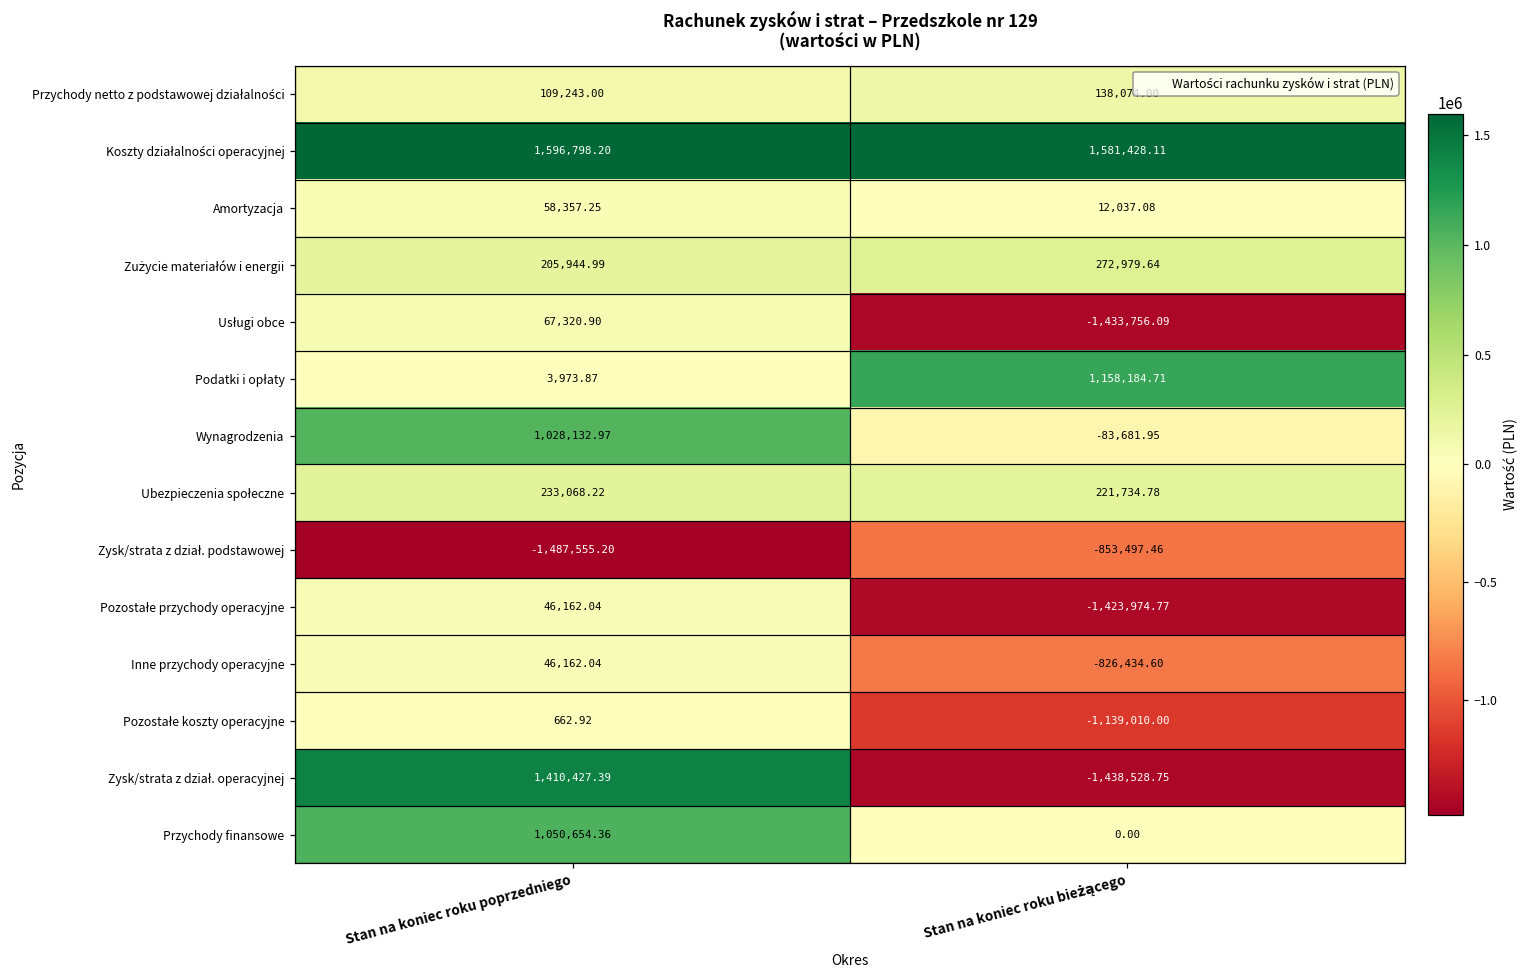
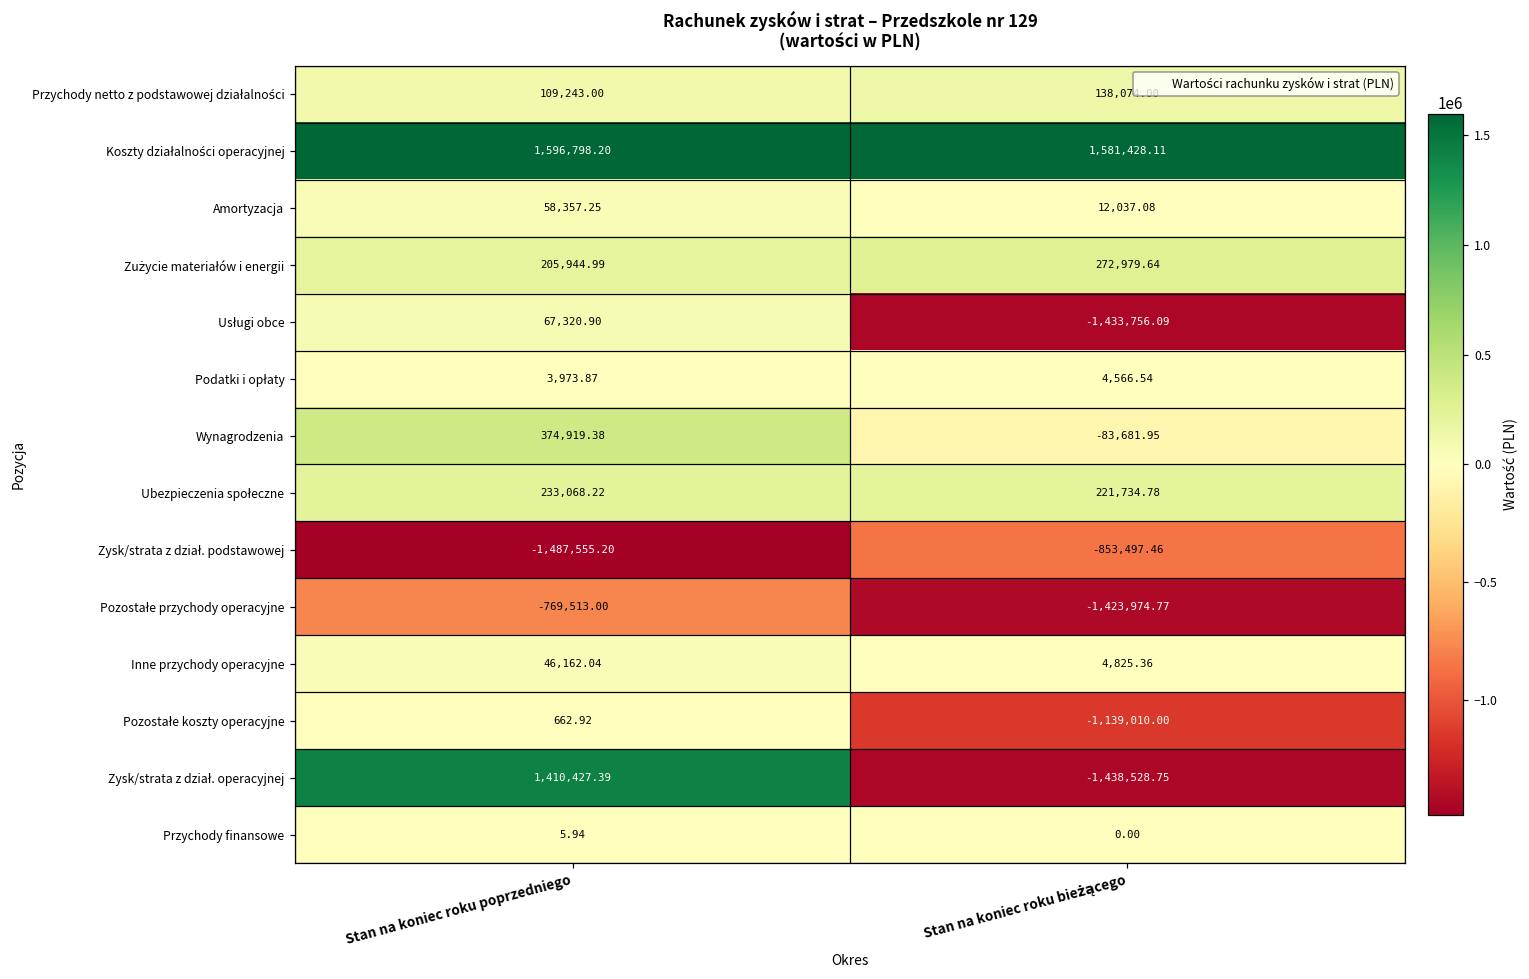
Podatki i opłaty, Stan na koniec roku bieżącego: 1,158,184.71 -> 4,566.54
Wynagrodzenia, Stan na koniec roku poprzedniego: 1,028,132.97 -> 374,919.38
Pozostałe przychody operacyjne, Stan na koniec roku poprzedniego: 46,162.04 -> -769,513.00
Inne przychody operacyjne, Stan na koniec roku bieżącego: -826,434.60 -> 4,825.36
Przychody finansowe, Stan na koniec roku poprzedniego: 1,050,654.36 -> 5.94
